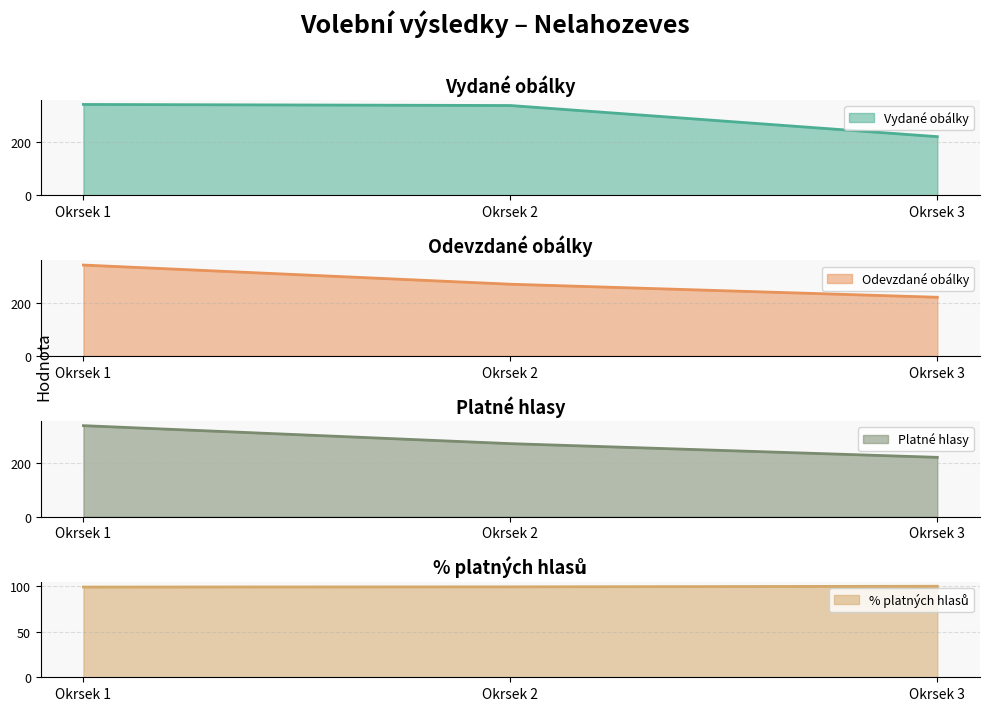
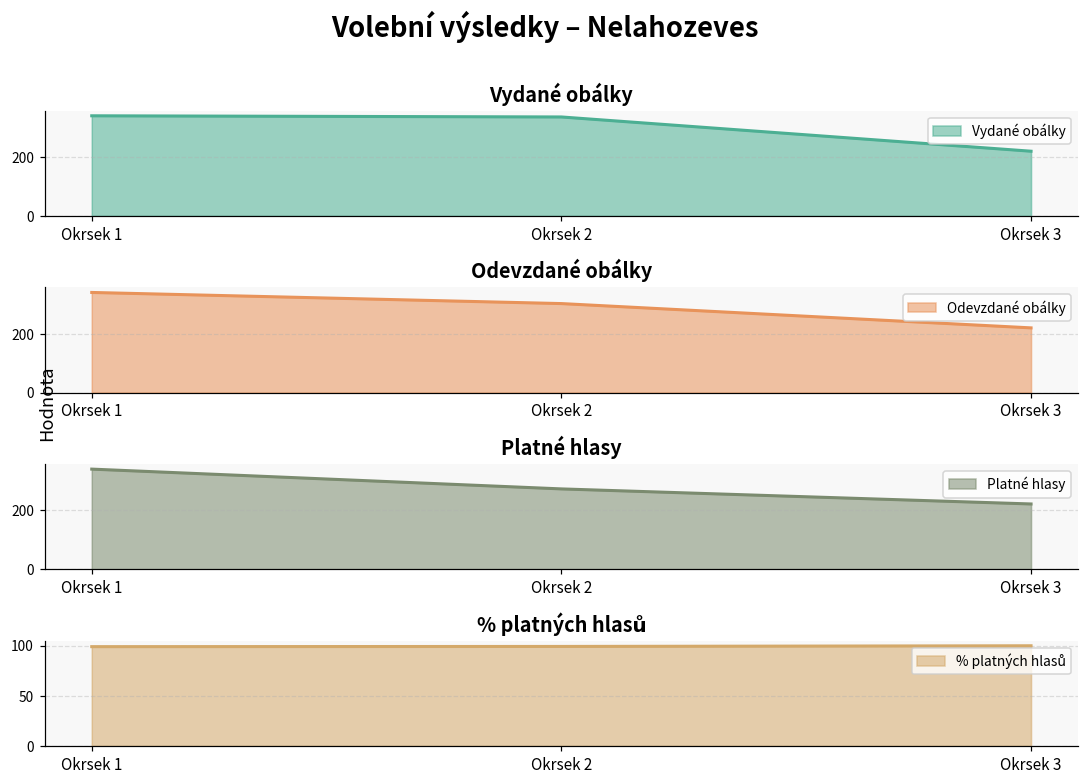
Odevzdané obálky, Okrsek 2: 270 -> 300
